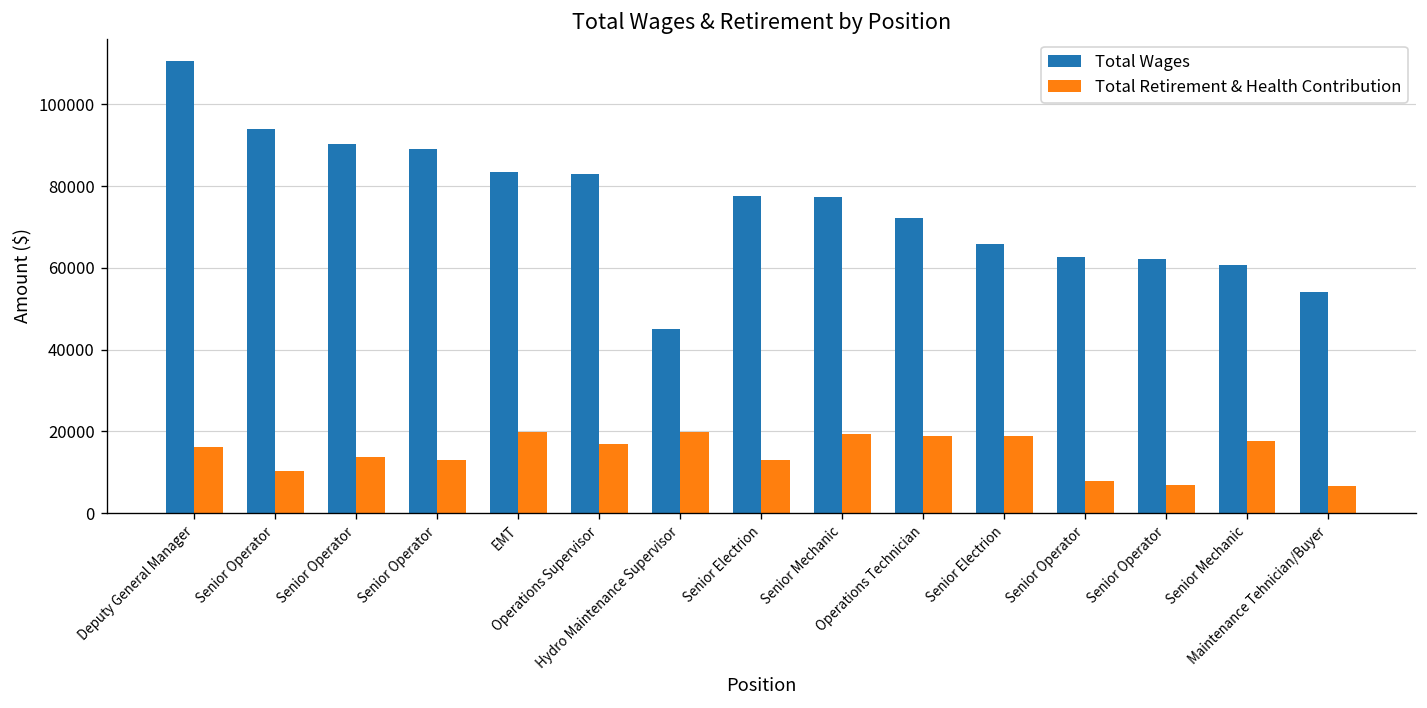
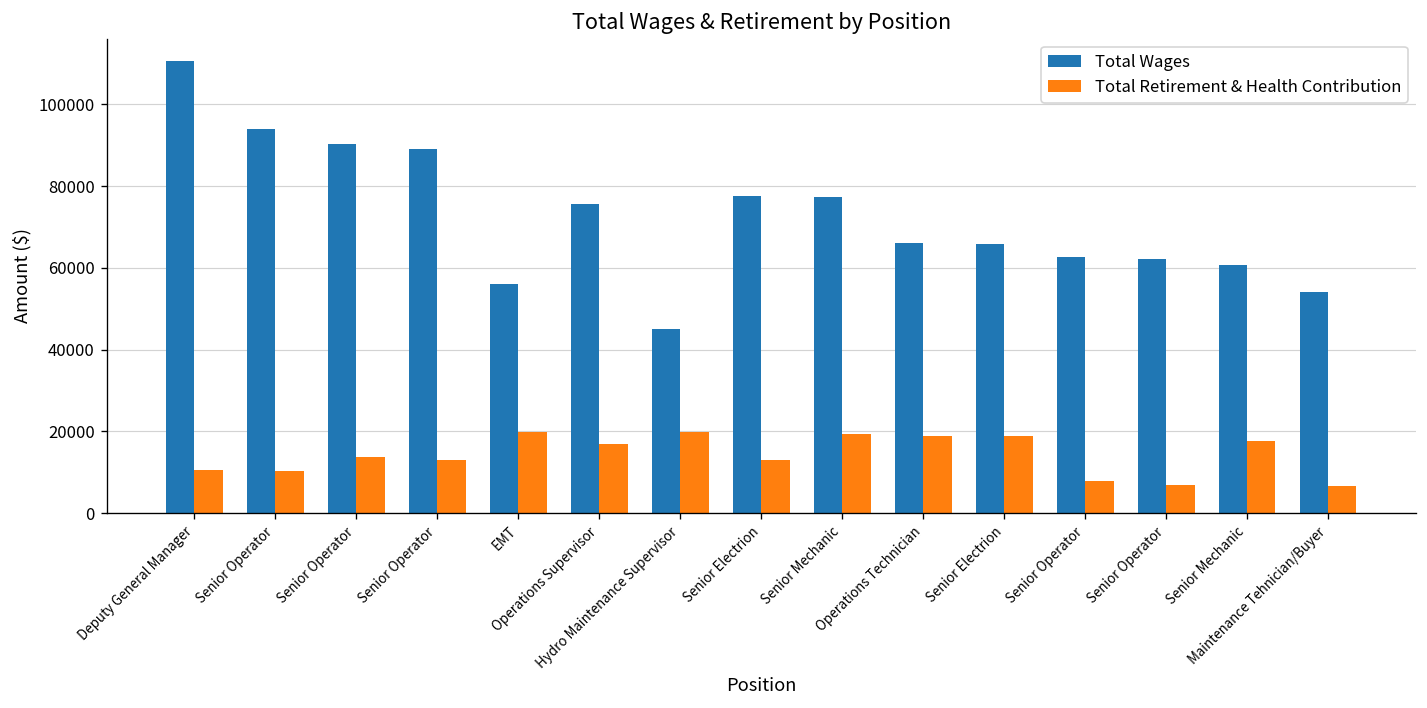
Total Retirement & Health Contribution, Deputy General Manager: 16000 -> 11000
Total Wages, EMT: 83000 -> 56000
Total Wages, Operations Supervisor: 83000 -> 76000
Total Wages, Operations Technician: 72000 -> 66000
